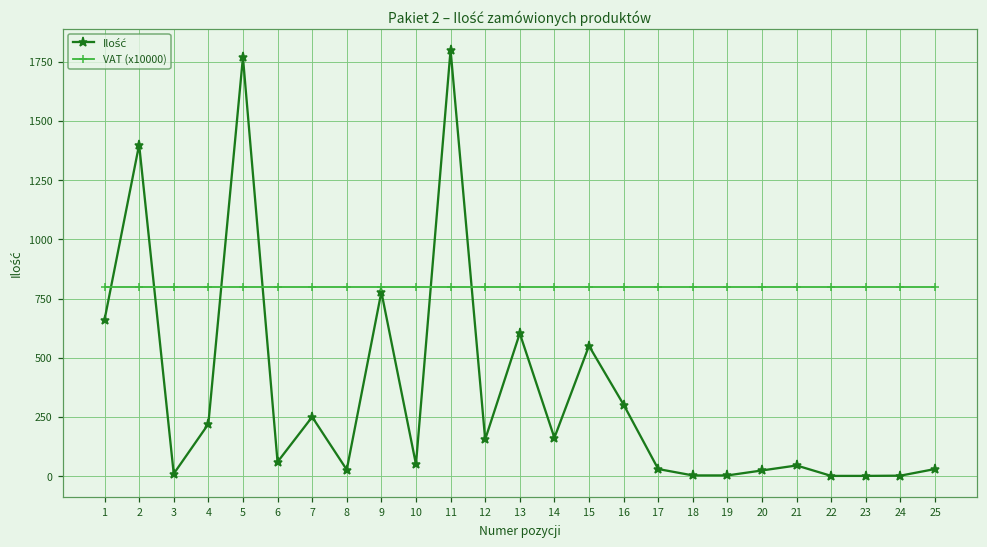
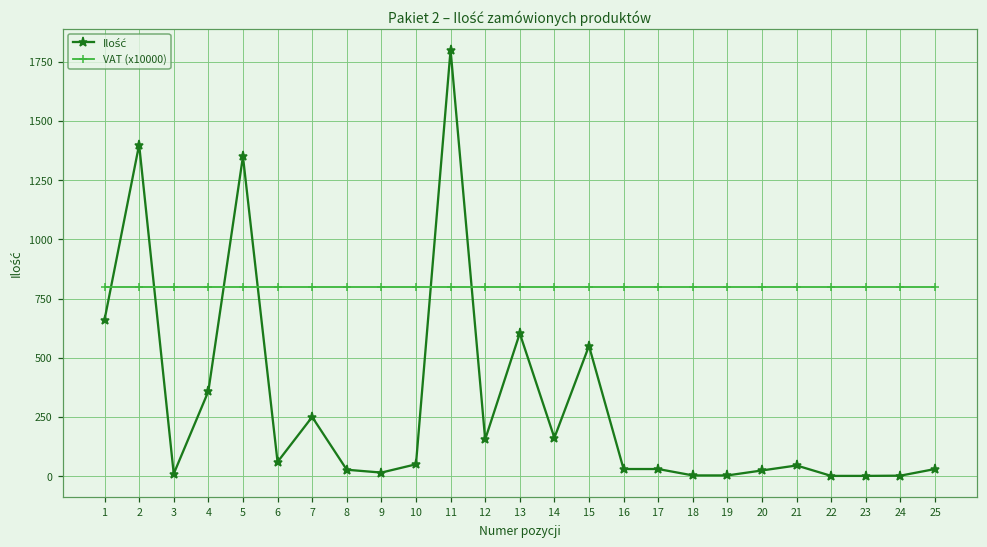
Ilość, 4: 220 -> 360
Ilość, 5: 1770 -> 1350
Ilość, 9: 780 -> 20
Ilość, 16: 300 -> 30
